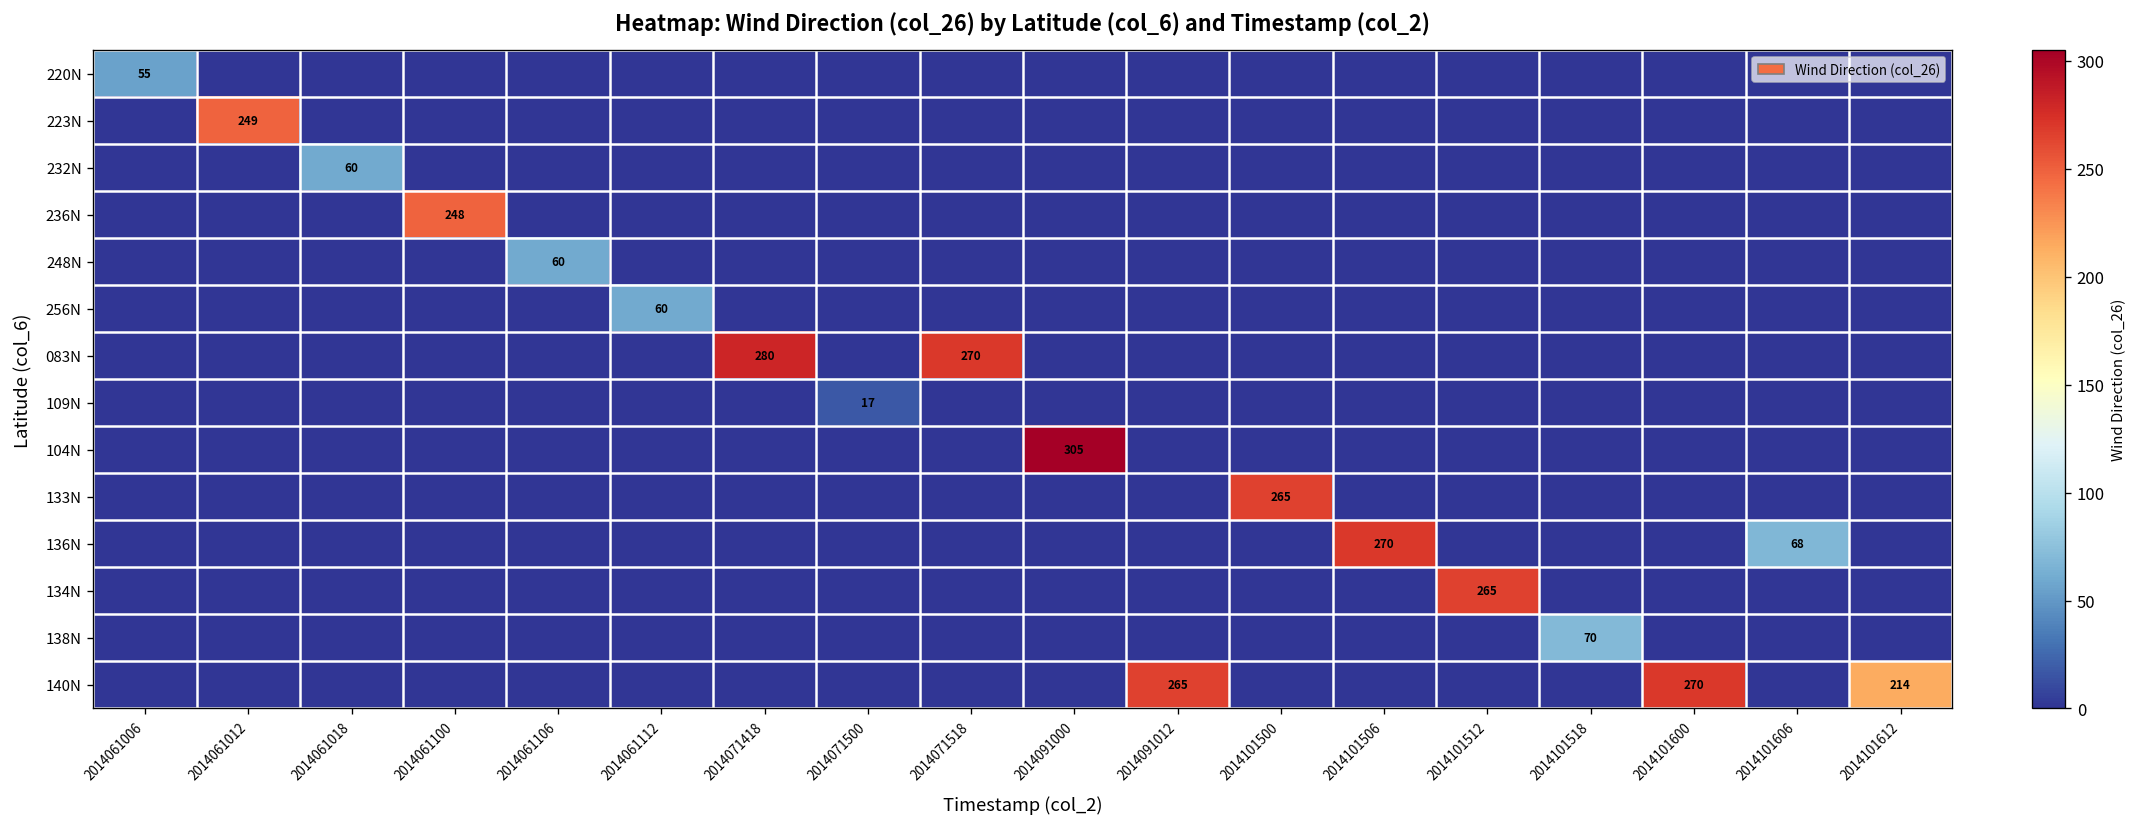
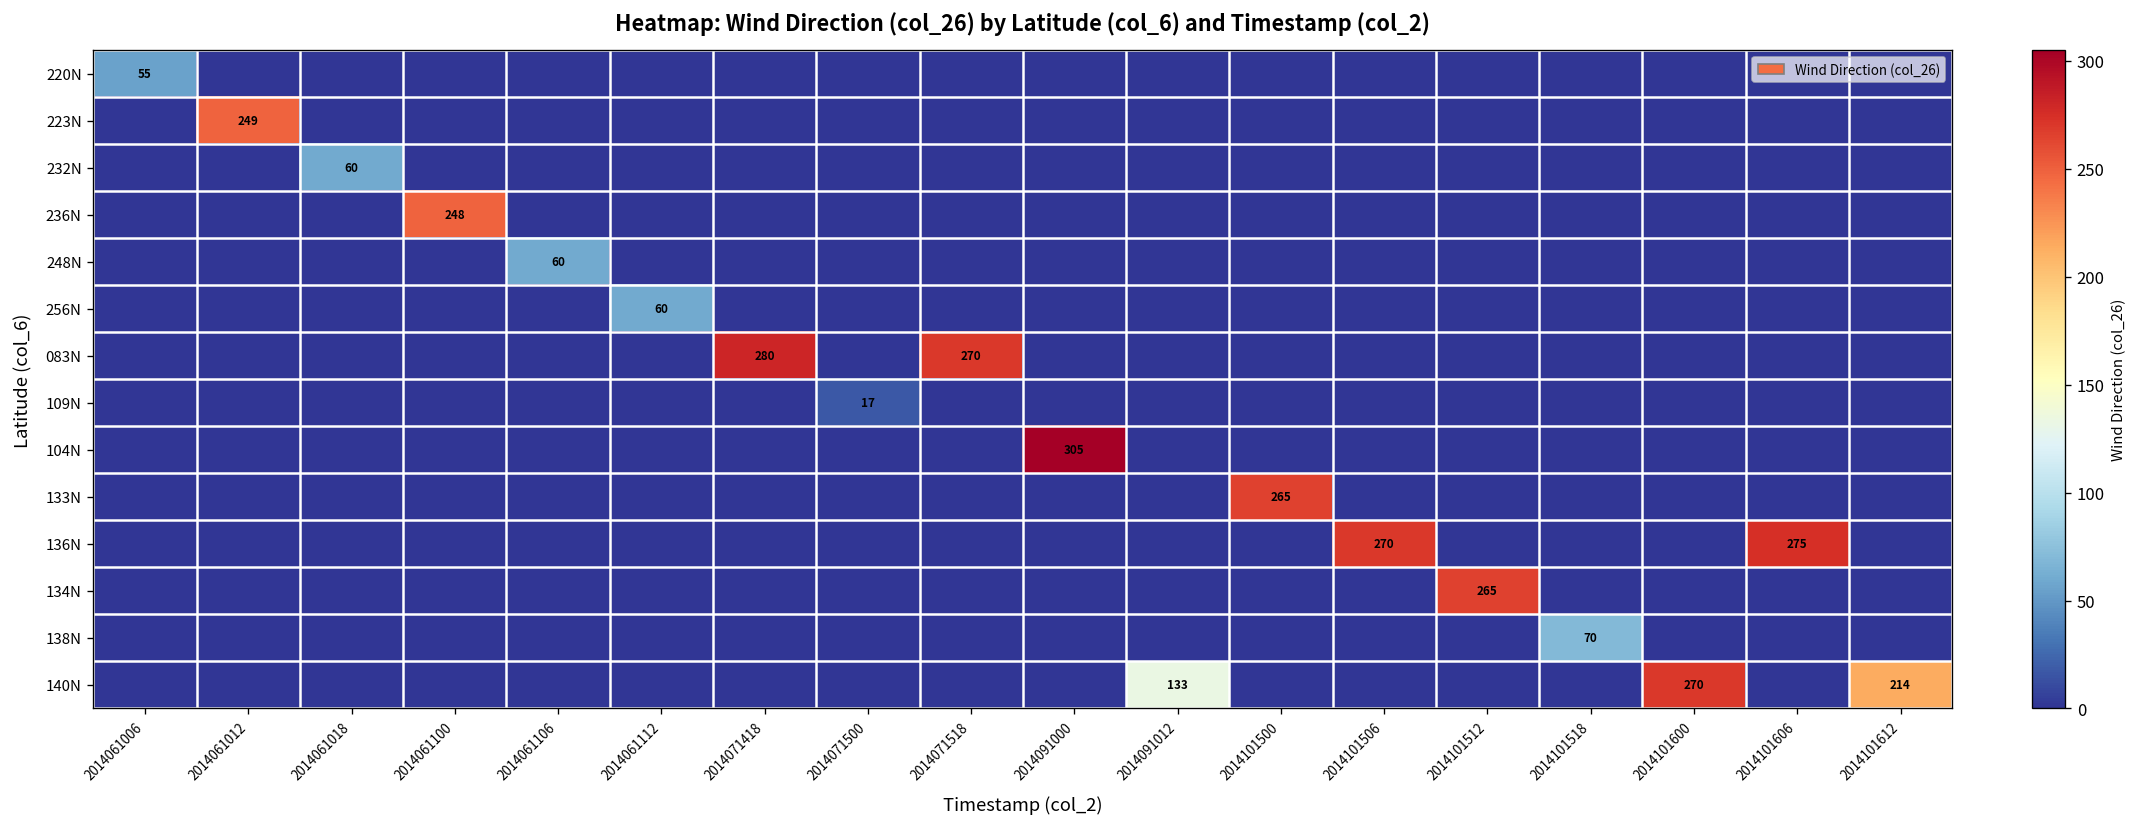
136N, 2014101606: 68 -> 275
140N, 2014091012: 265 -> 133
